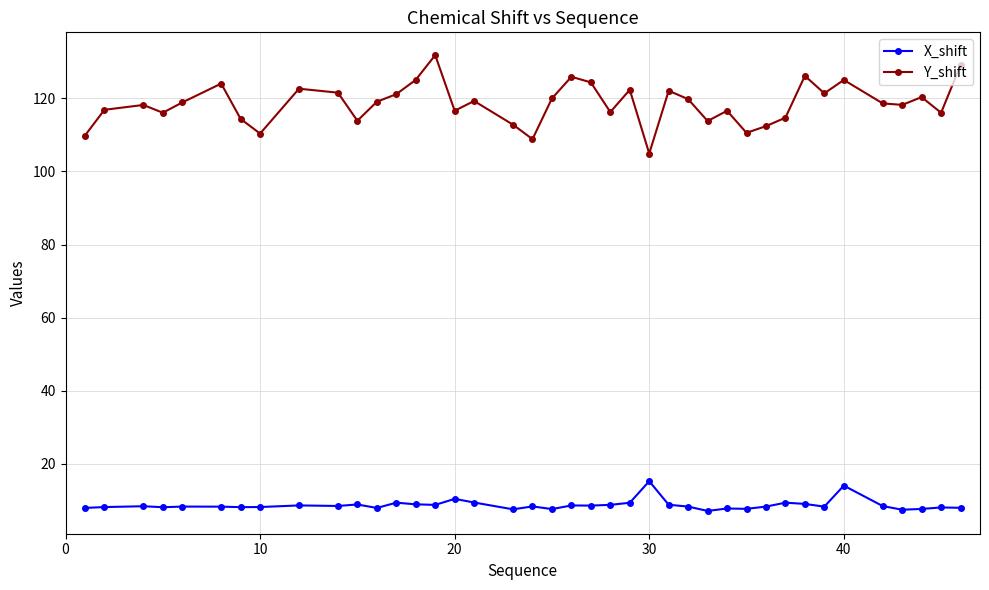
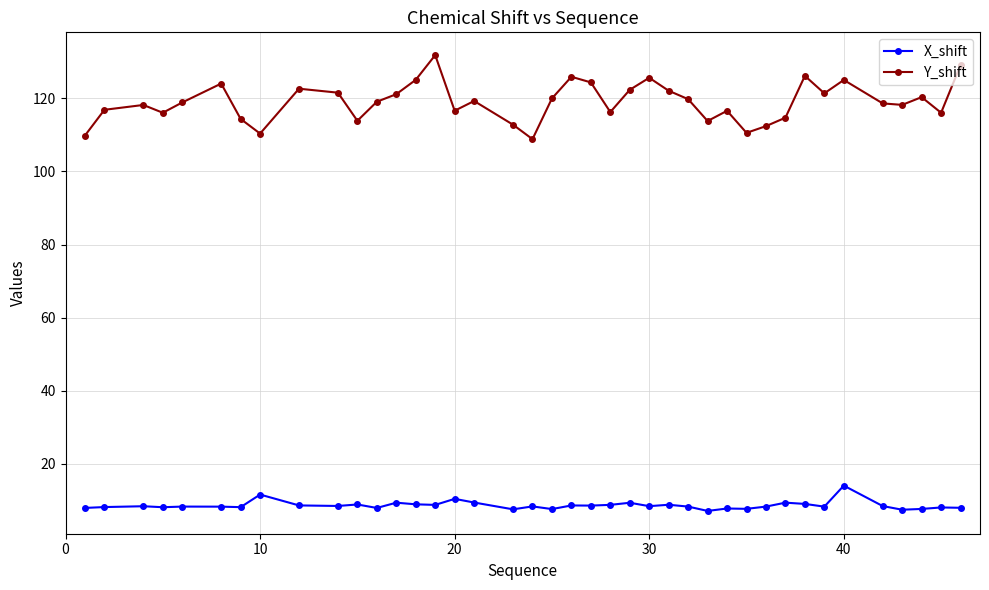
X_shift, 10: 8 -> 12
X_shift, 30: 15 -> 8
Y_shift, 30: 105 -> 126
